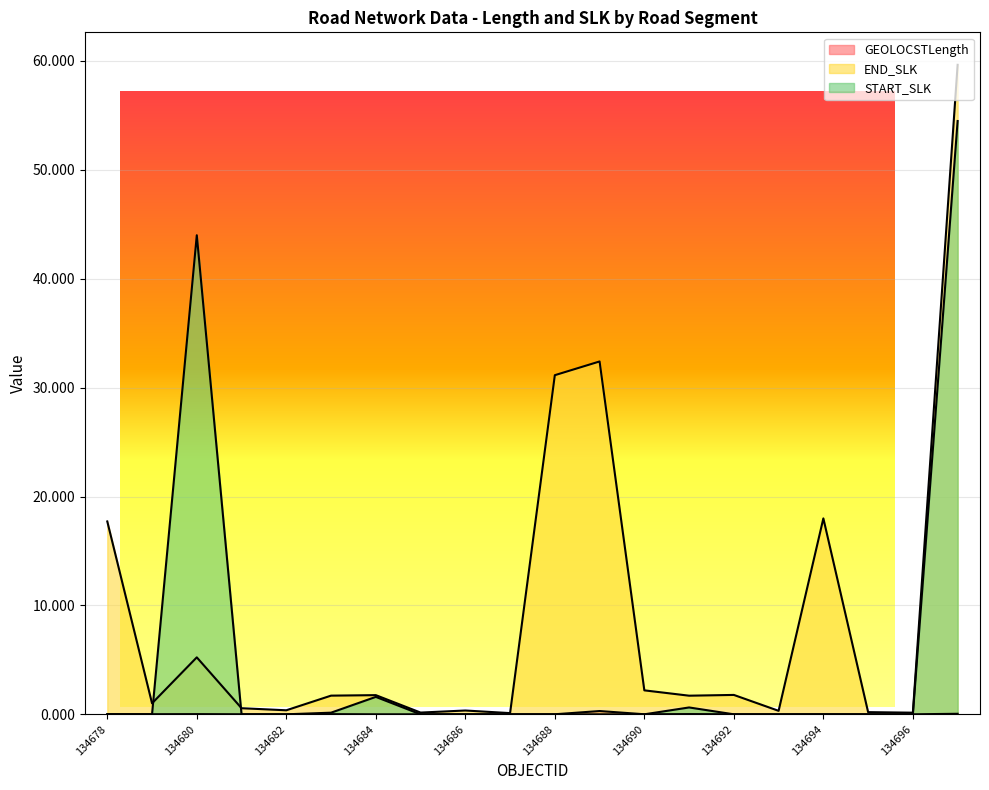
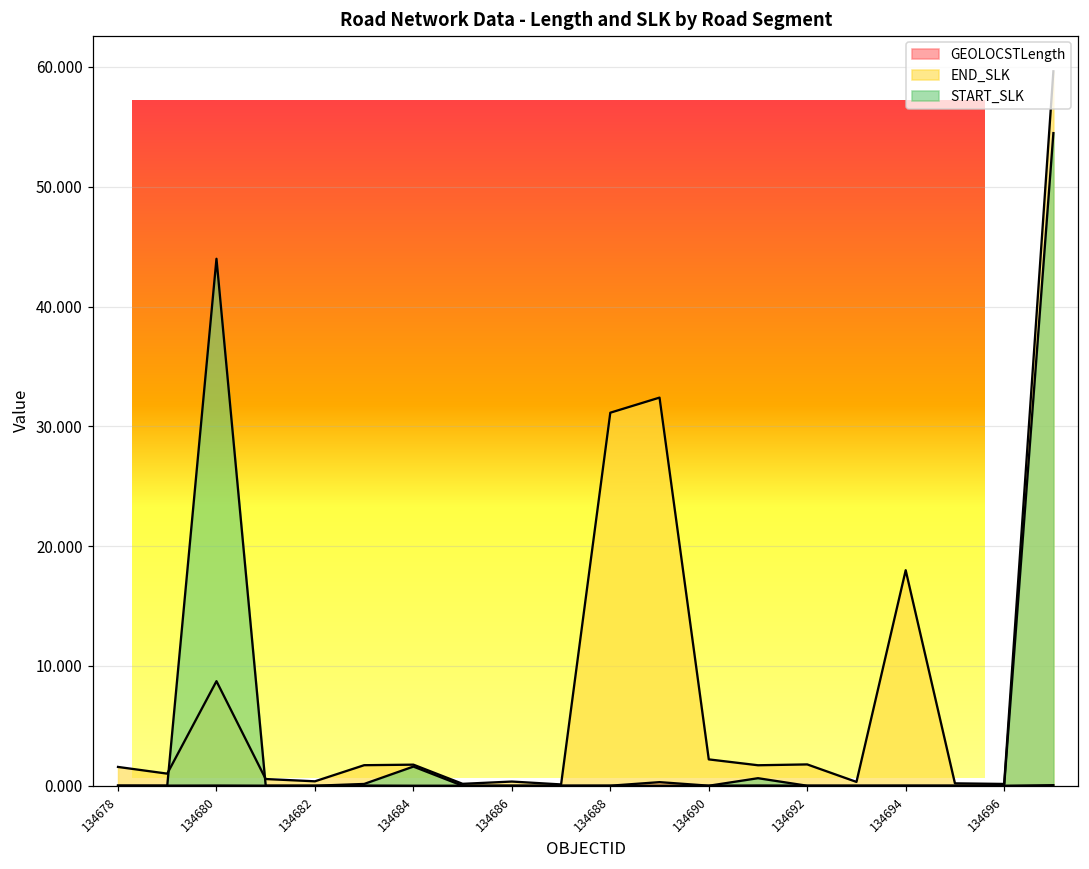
END_SLK, 134678: 17.7 -> 1.6
END_SLK, 134680: 5.2 -> 8.7
